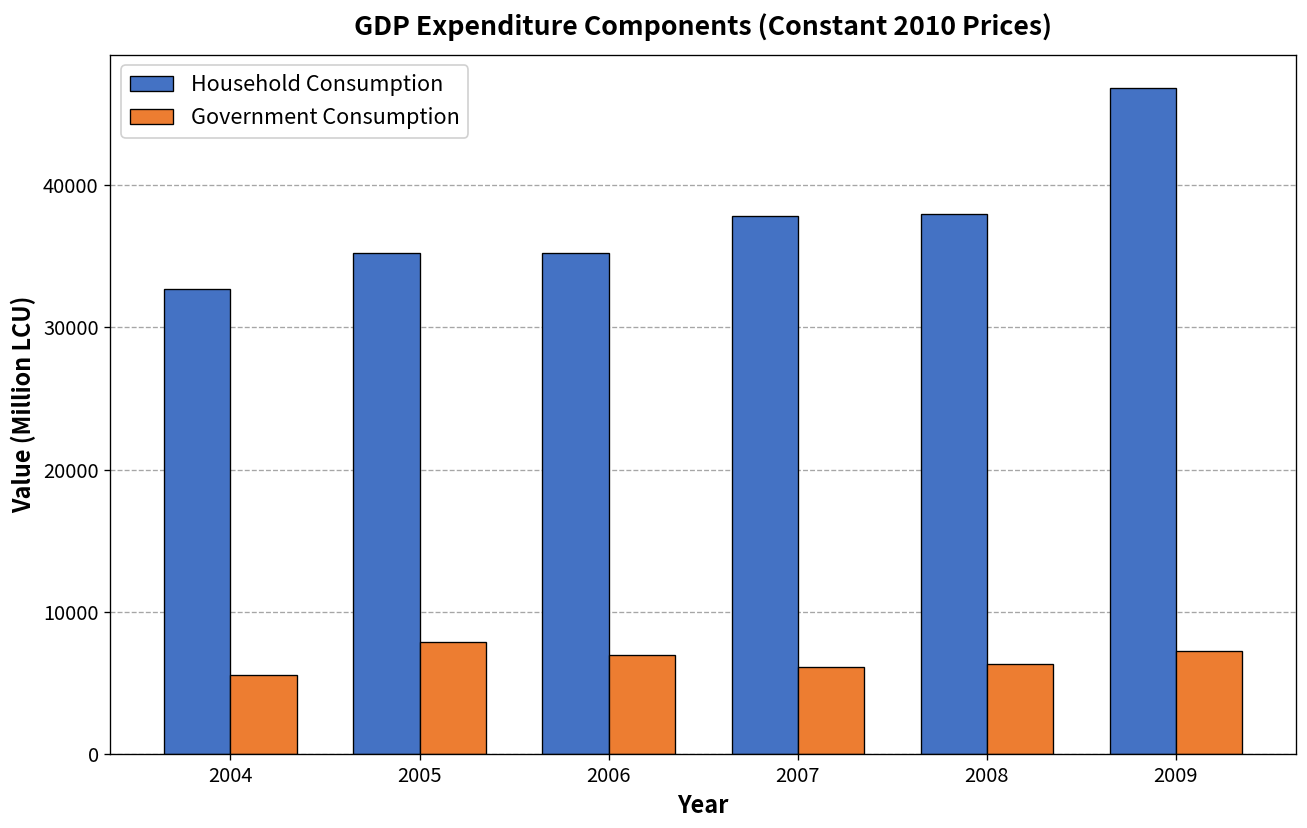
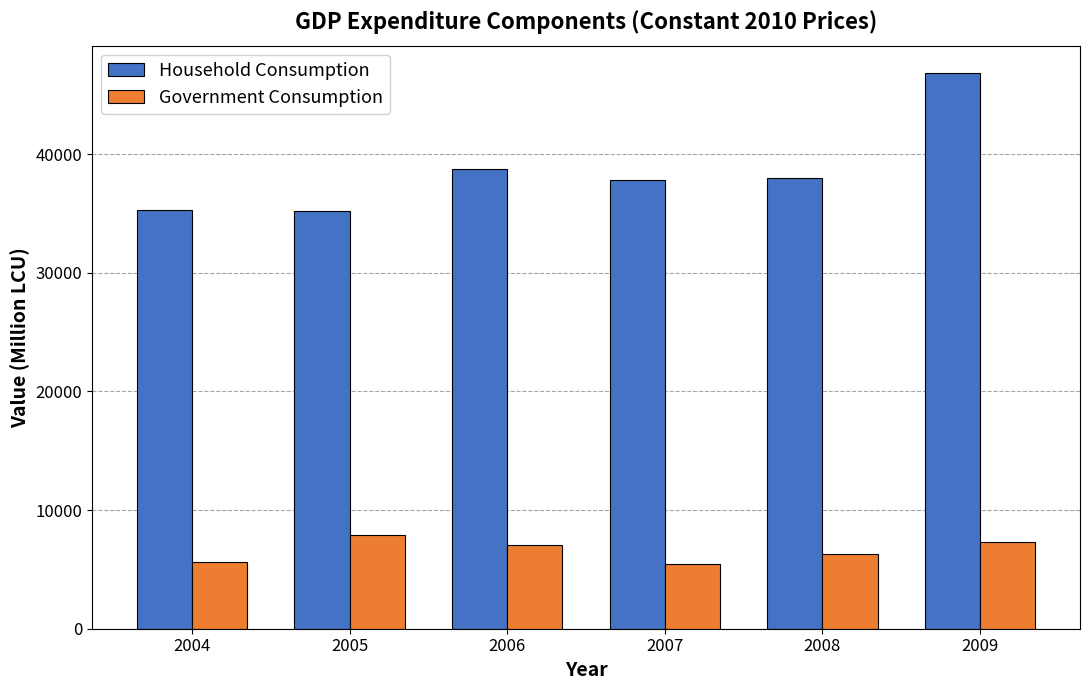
Household Consumption, 2004: 32700 -> 35300
Household Consumption, 2006: 35300 -> 38700
Government Consumption, 2007: 6200 -> 5500
